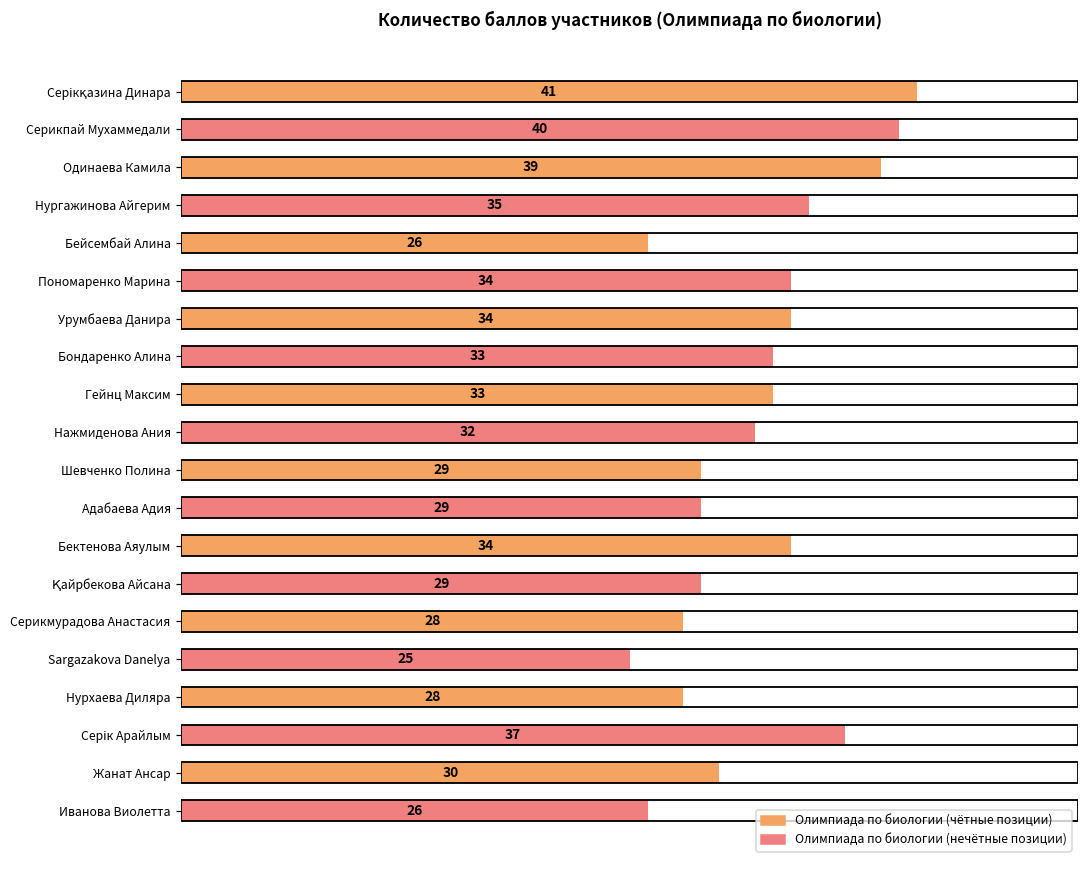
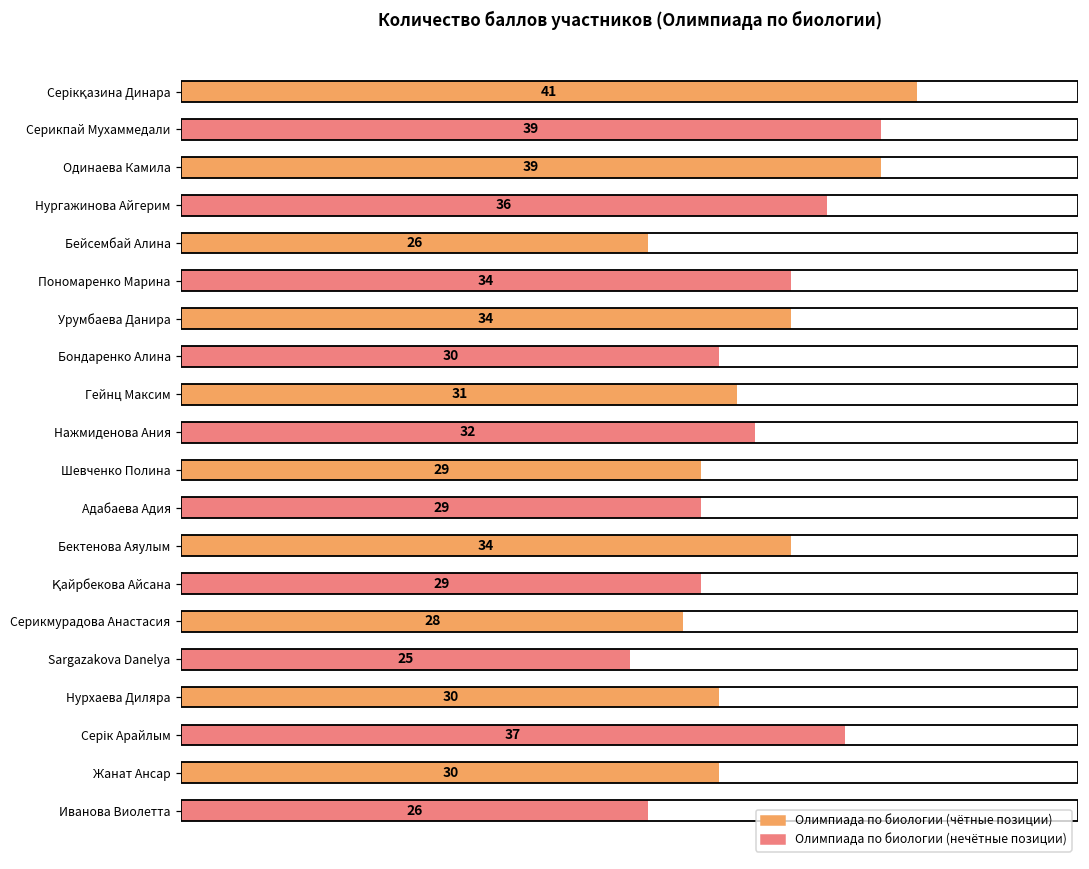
Серикпай Мухаммедали: 40 -> 39
Нургажинова Айгерим: 35 -> 36
Бондаренко Алина: 33 -> 30
Гейнц Максим: 33 -> 31
Нурхаева Диляра: 28 -> 30
